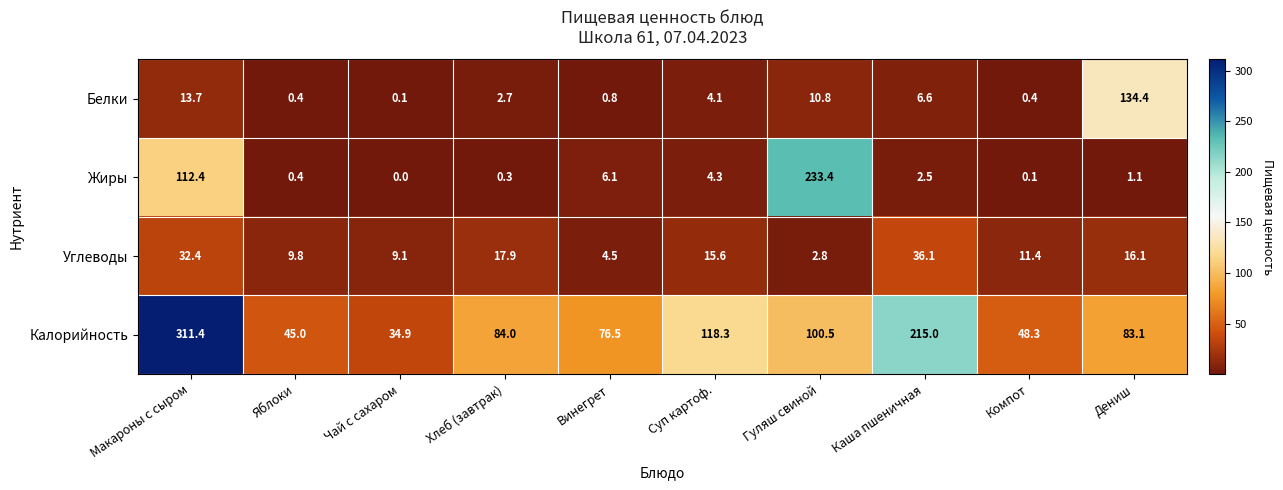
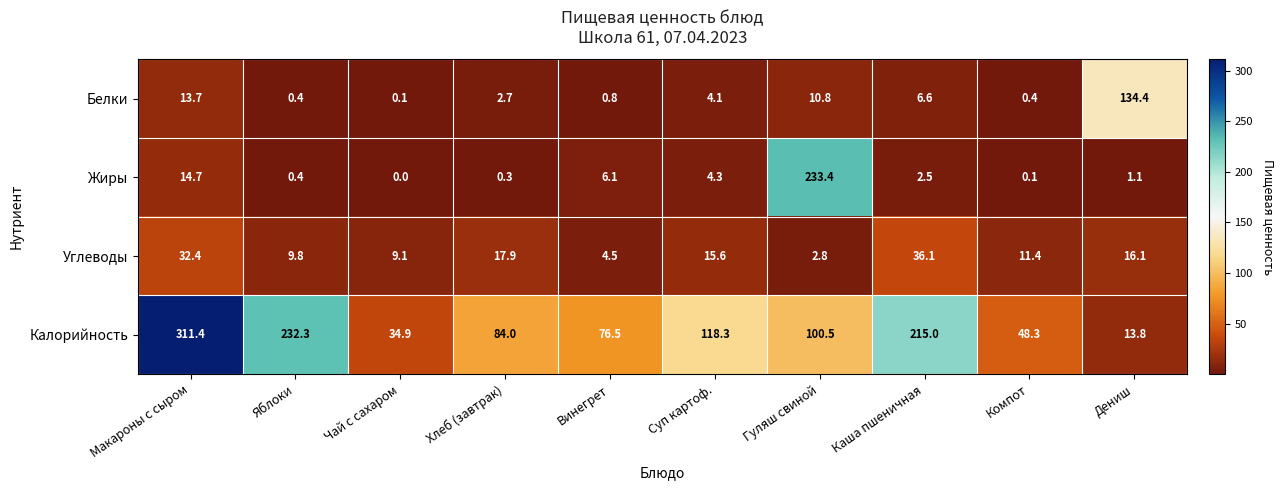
Жиры, Макароны с сыром: 112.4 -> 14.7
Калорийность, Яблоки: 45.0 -> 232.3
Калорийность, Дениш: 83.1 -> 13.8
